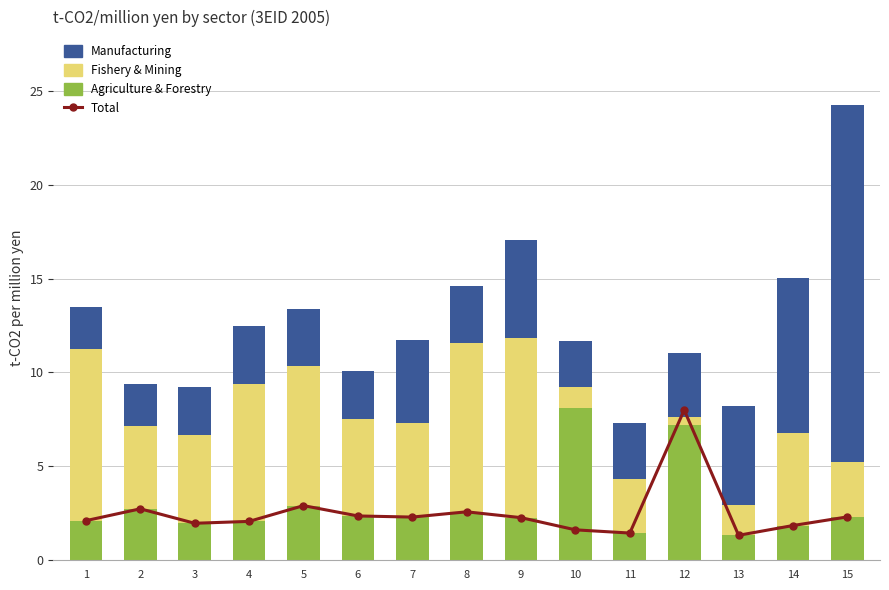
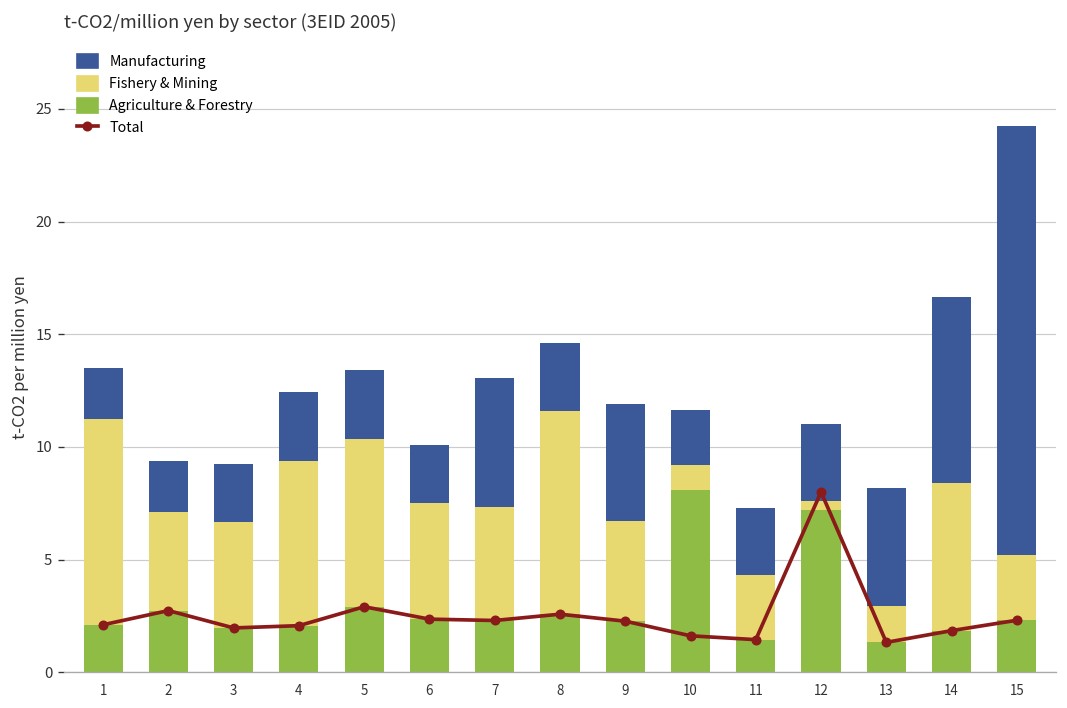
Manufacturing, 7: 4.4 -> 5.7
Fishery & Mining, 9: 9.6 -> 4.4
Fishery & Mining, 14: 4.9 -> 6.6
